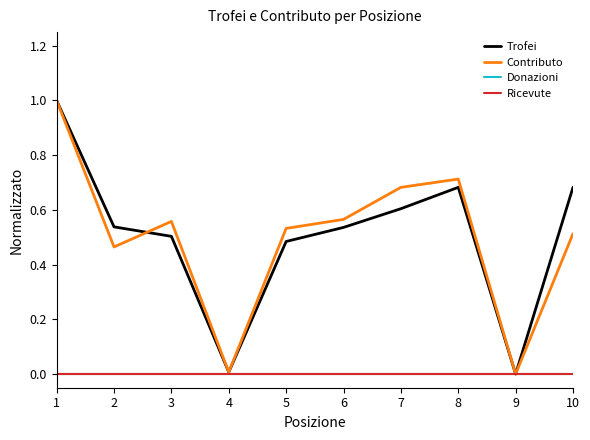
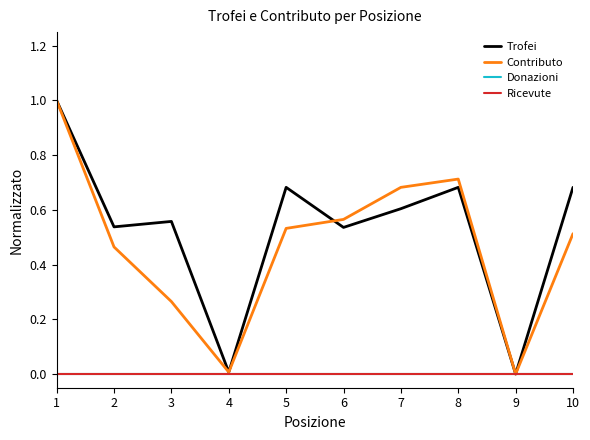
Trofei, 3: 0.50 -> 0.56
Contributo, 3: 0.56 -> 0.26
Trofei, 5: 0.48 -> 0.68
